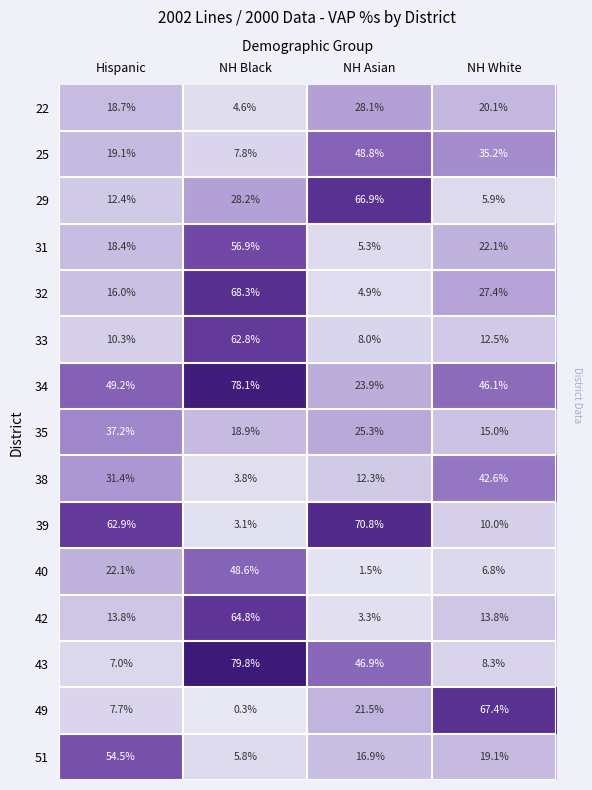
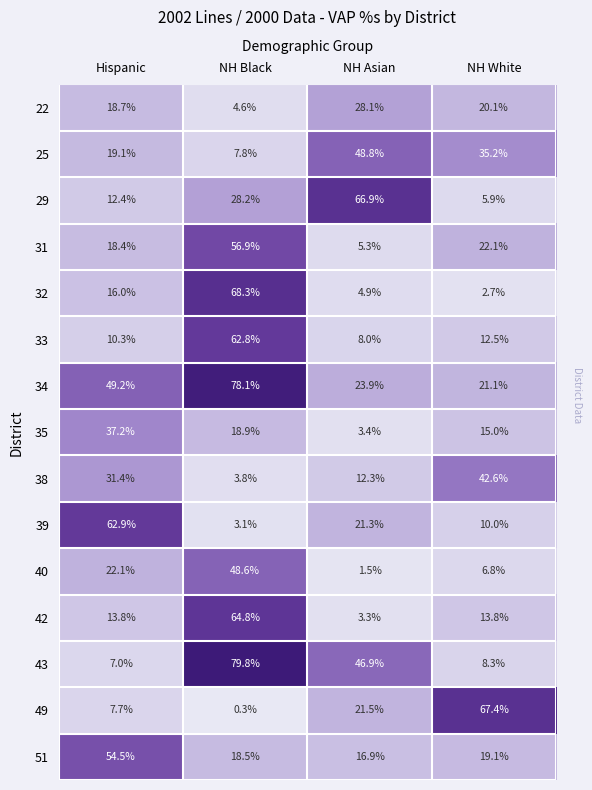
32, NH White: 27.4% -> 2.7%
34, NH White: 46.1% -> 21.1%
35, NH Asian: 25.3% -> 3.4%
39, NH Asian: 70.8% -> 21.3%
51, NH Black: 5.8% -> 18.5%
